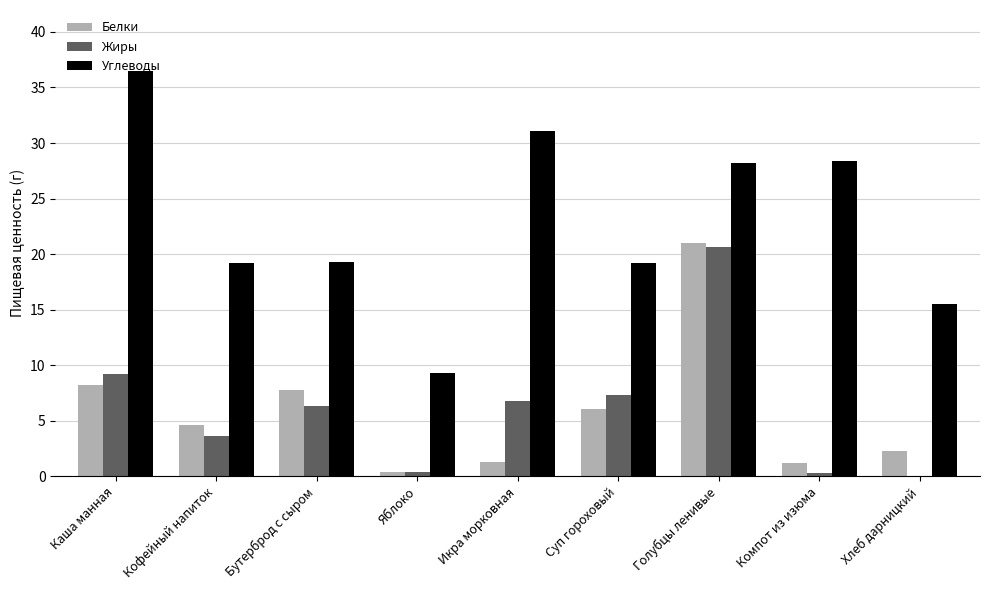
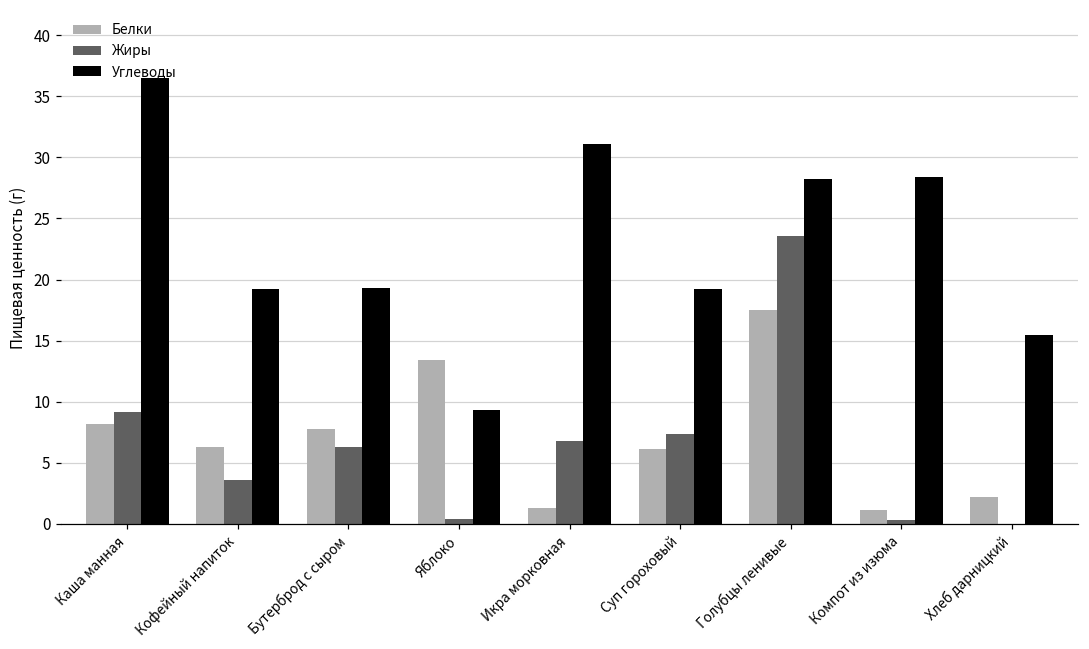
Белки, Кофейный напиток: 4.6 -> 6.3
Белки, Яблоко: 0.4 -> 13.4
Белки, Голубцы ленивые: 21.0 -> 17.5
Жиры, Голубцы ленивые: 20.6 -> 23.6
